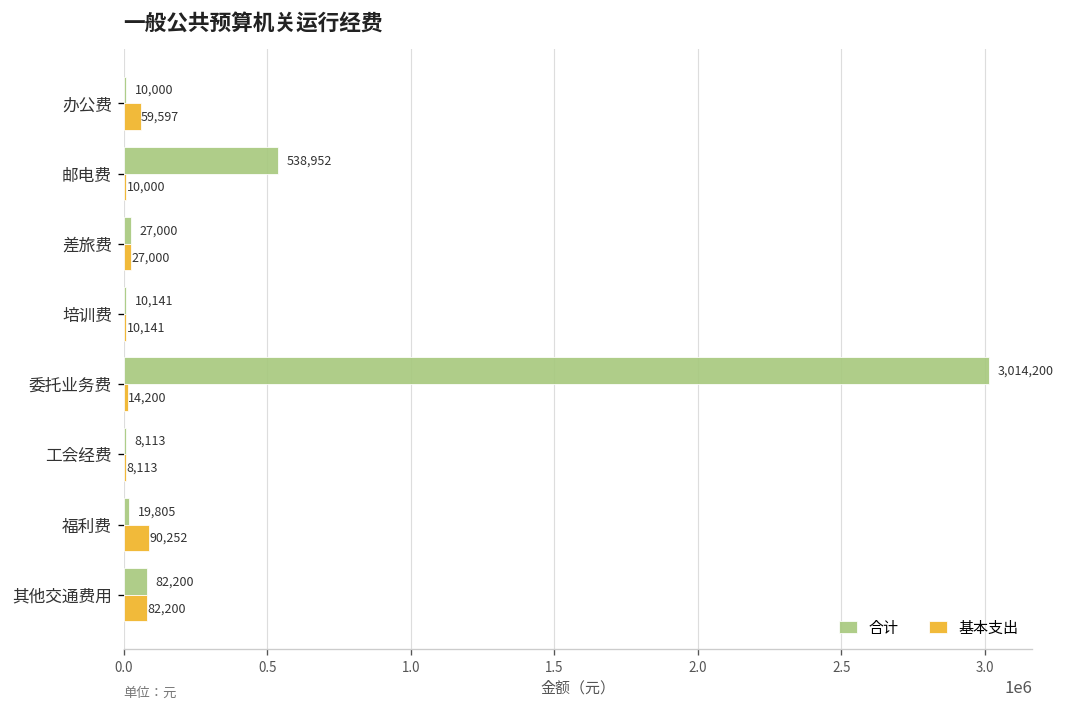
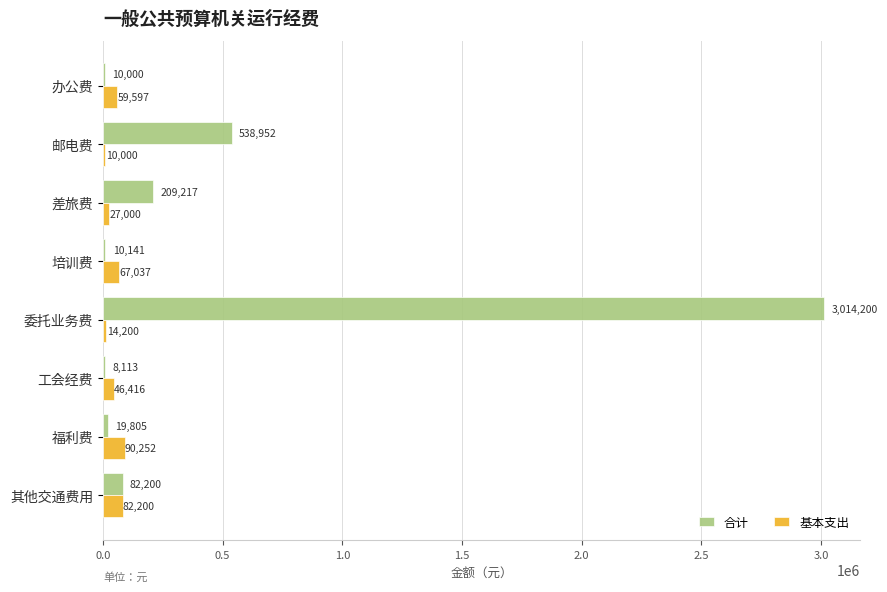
合计, 差旅费: 27,000 -> 209,217
基本支出, 培训费: 10,141 -> 67,037
基本支出, 工会经费: 8,113 -> 46,416
